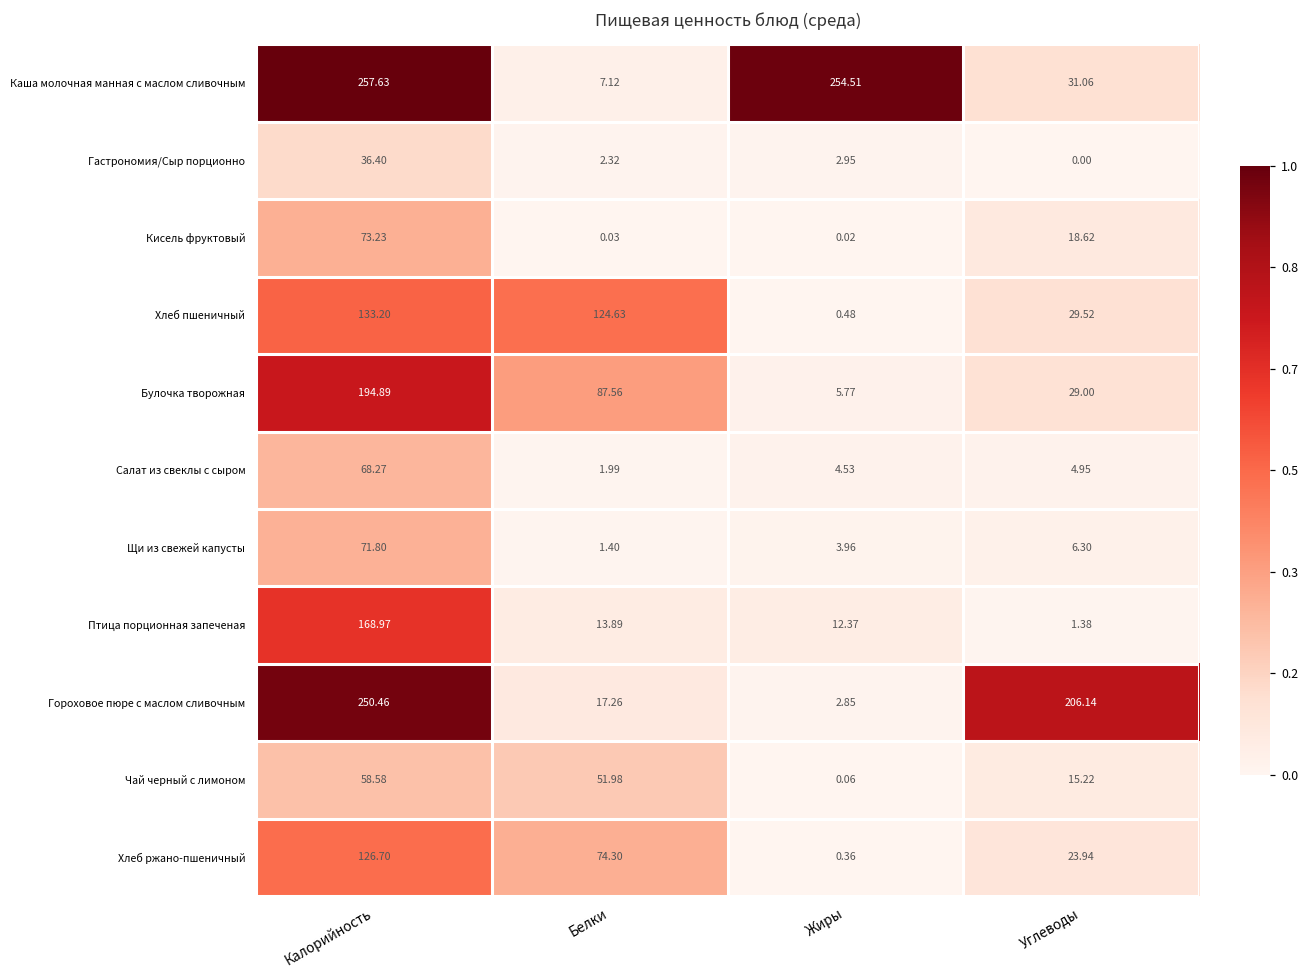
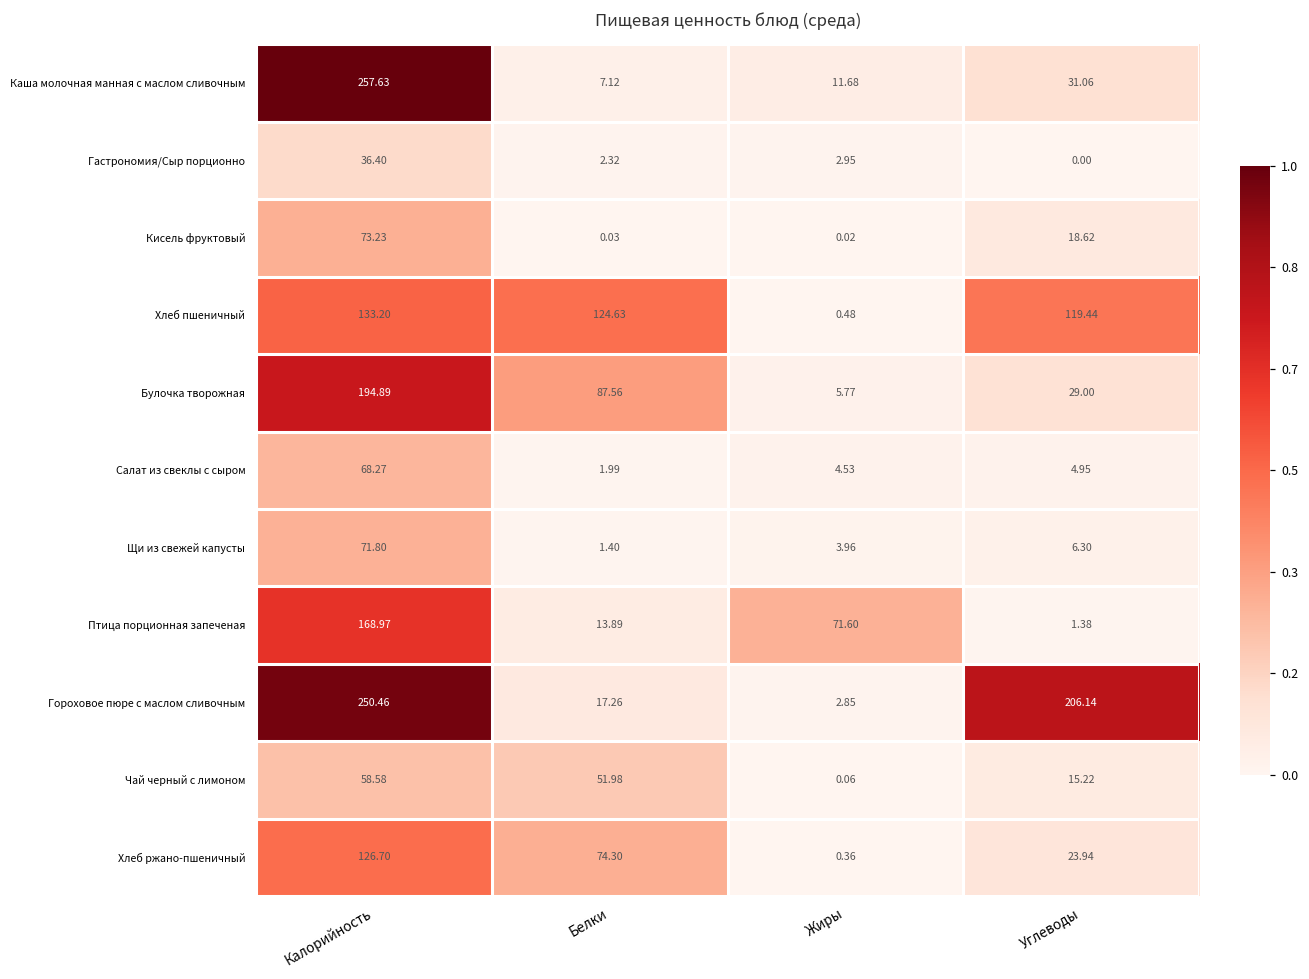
Каша молочная манная с маслом сливочным, Жиры: 254.51 -> 11.68
Хлеб пшеничный, Углеводы: 29.52 -> 119.44
Птица порционная запеченая, Жиры: 12.37 -> 71.60
